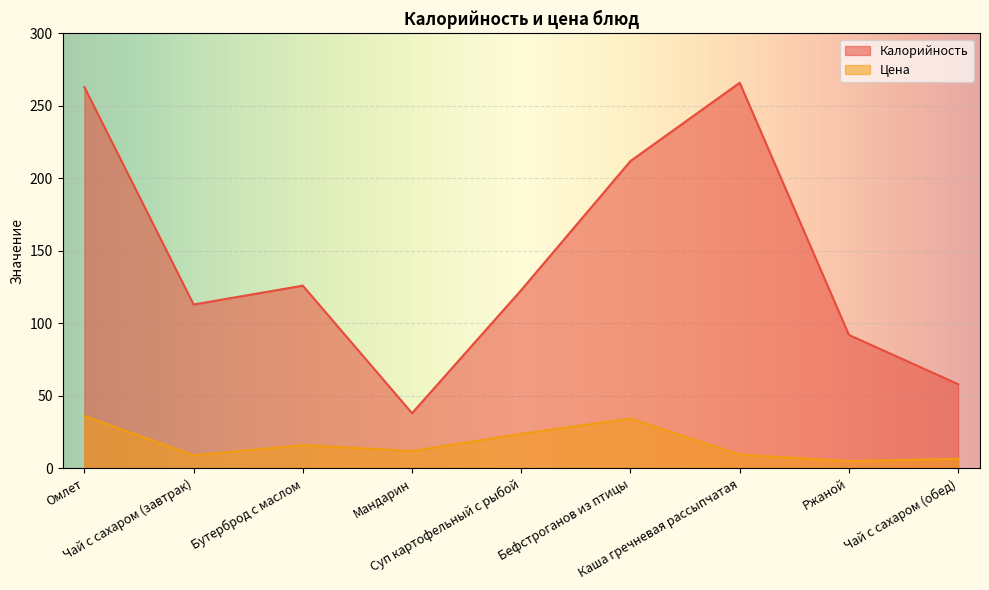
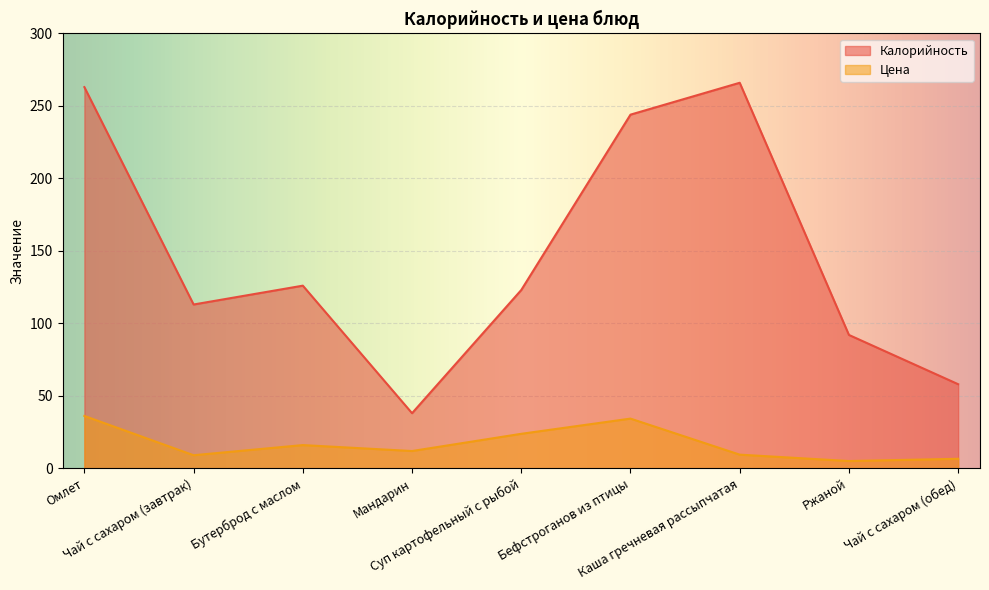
Калорийность, Бефстроганов из птицы: 212 -> 244
